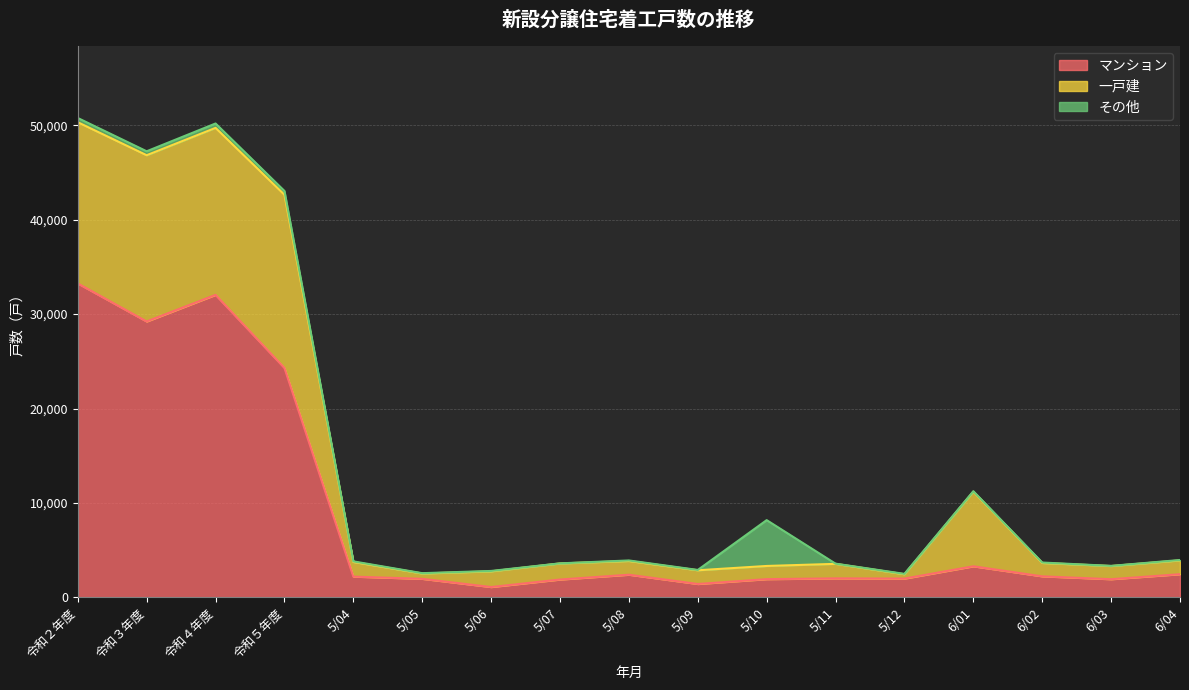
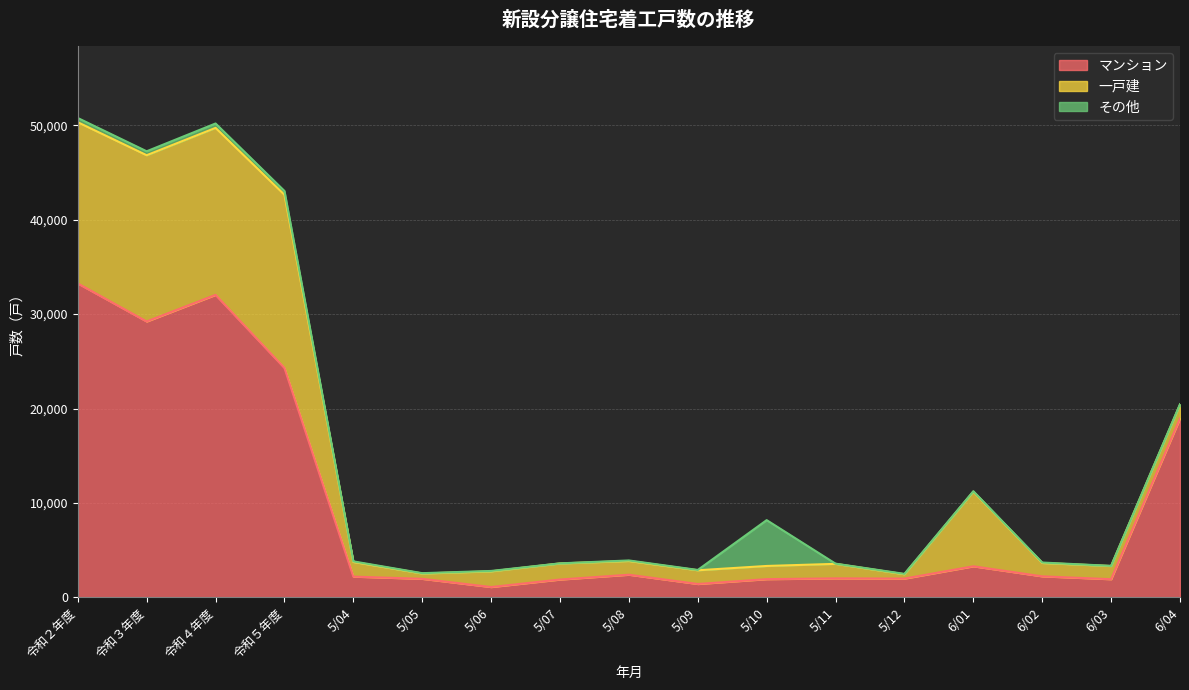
マンション, 6/04: 2,000 -> 19,000
